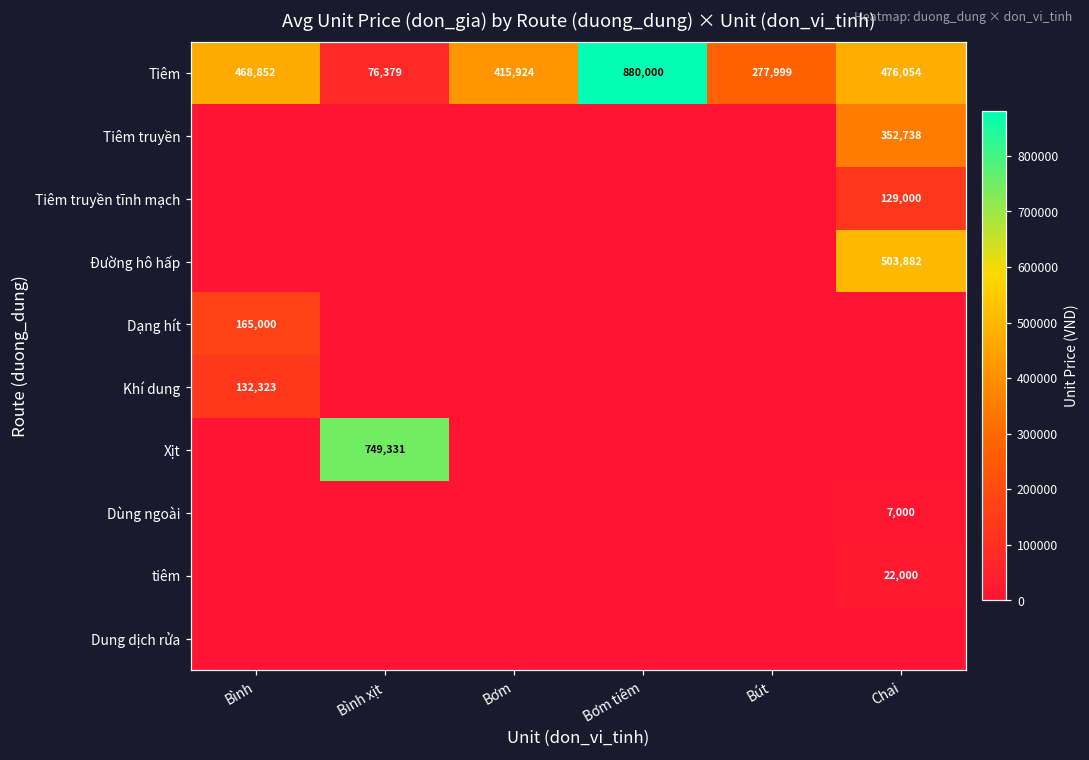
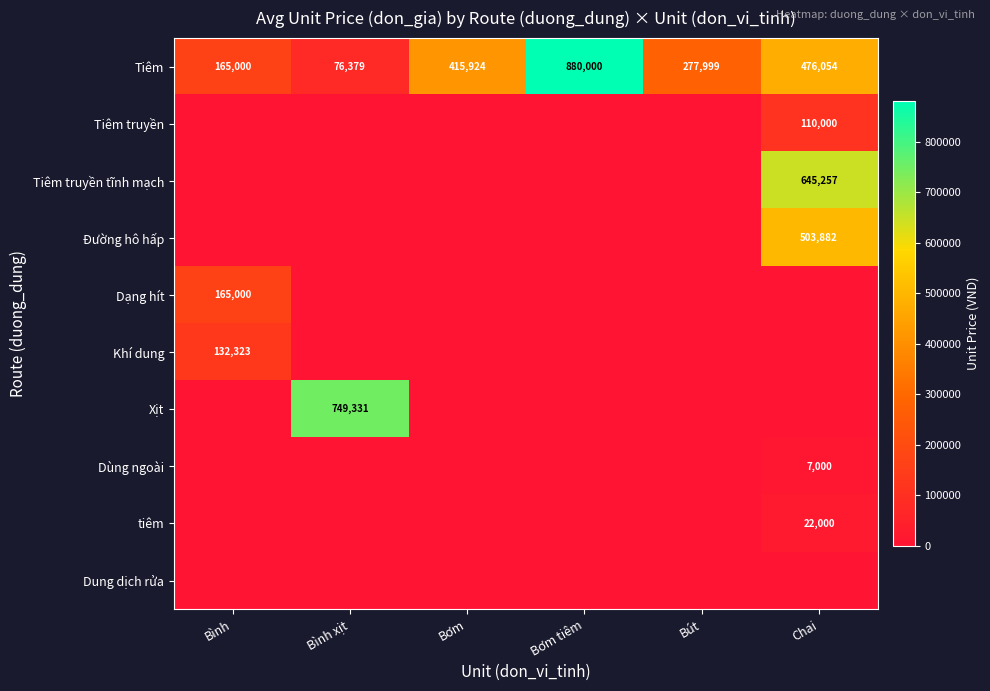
Tiêm, Bình: 468,852 -> 165,000
Tiêm truyền, Chai: 352,738 -> 110,000
Tiêm truyền tĩnh mạch, Chai: 129,000 -> 645,257
